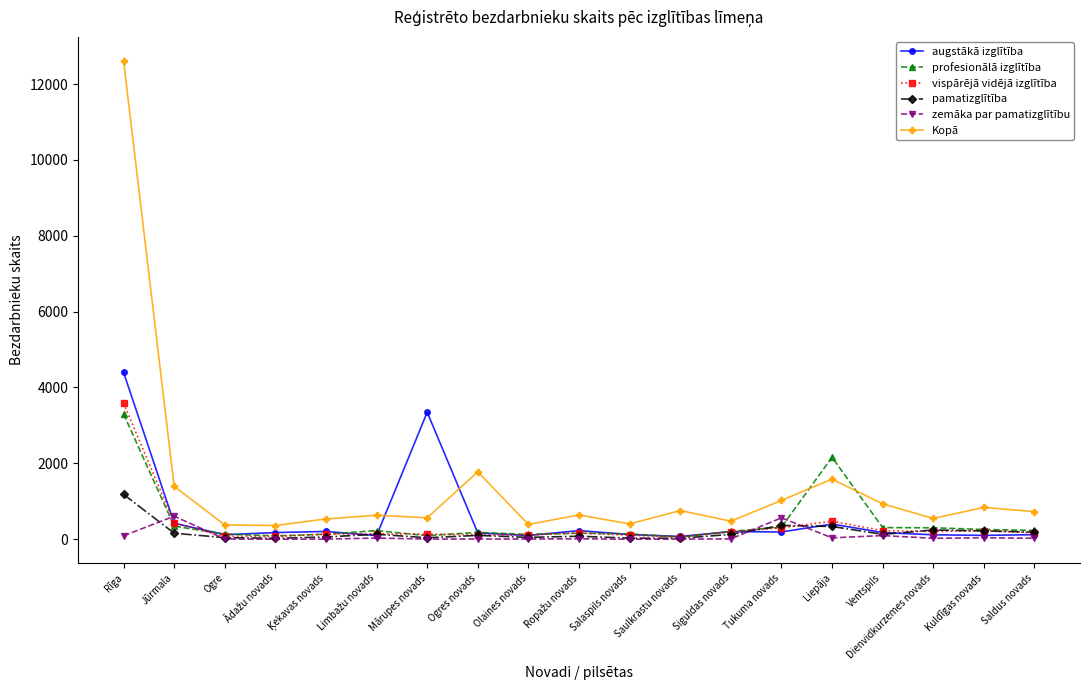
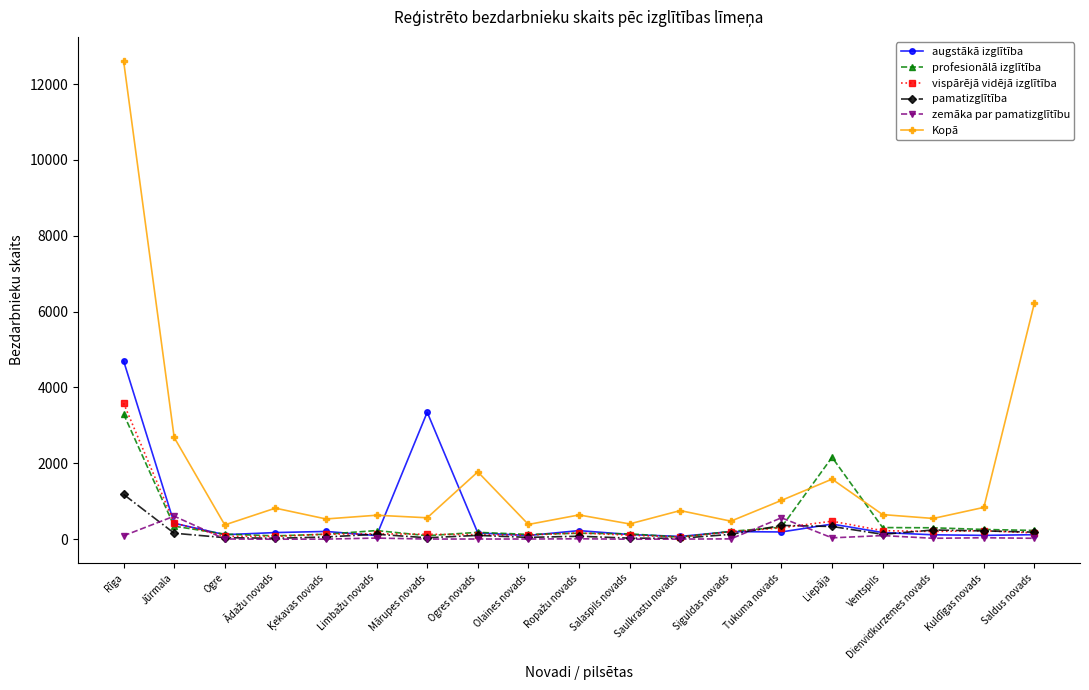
augstākā izglītība, Rīga: 4400 -> 4700
Kopā, Jūrmala: 1400 -> 2700
Kopā, Ādažu novads: 400 -> 800
Kopā, Ventspils: 900 -> 600
Kopā, Saldus novads: 700 -> 6200
